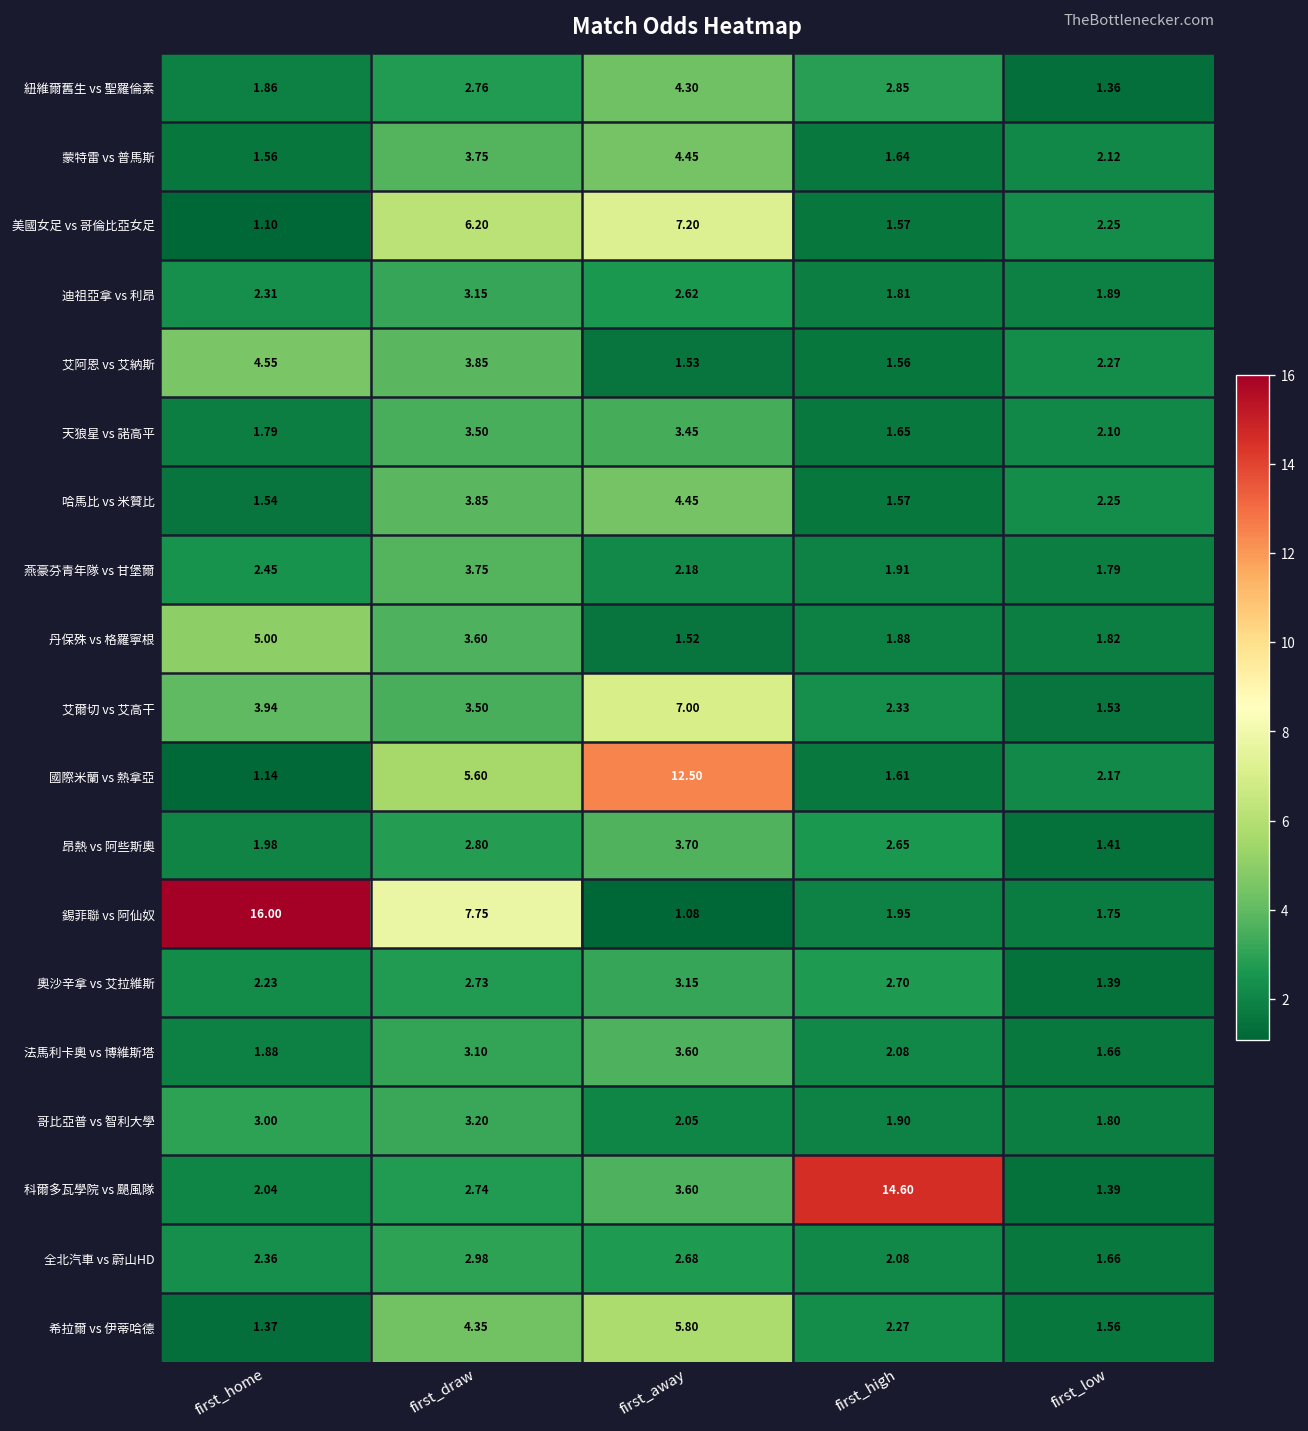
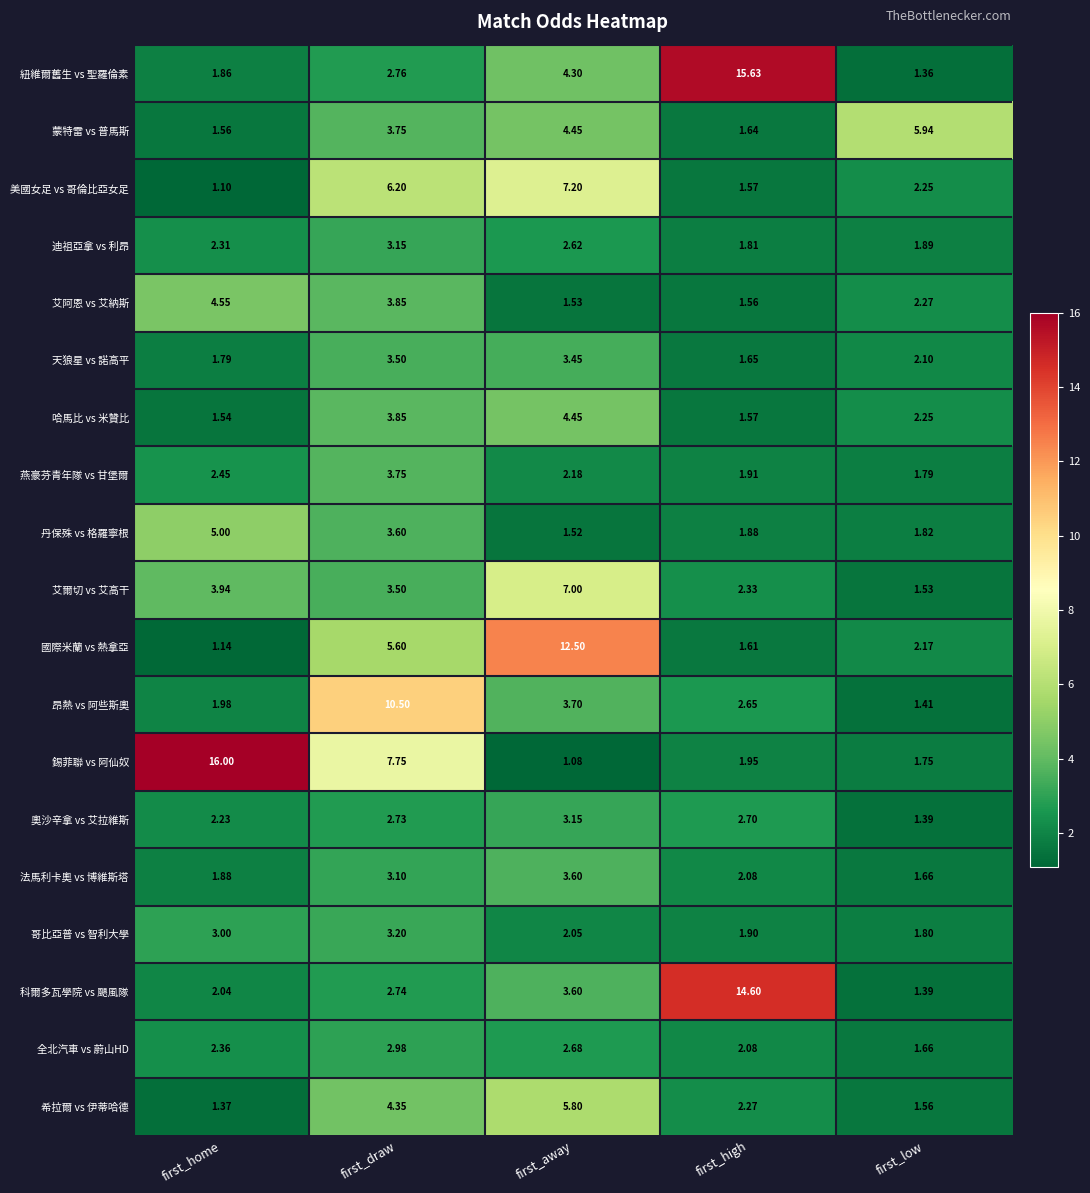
紐維爾舊生 vs 聖羅倫素, first_high: 2.85 -> 15.63
蒙特雷 vs 普馬斯, first_low: 2.12 -> 5.94
昂熱 vs 阿些斯奧, first_draw: 2.80 -> 10.50
